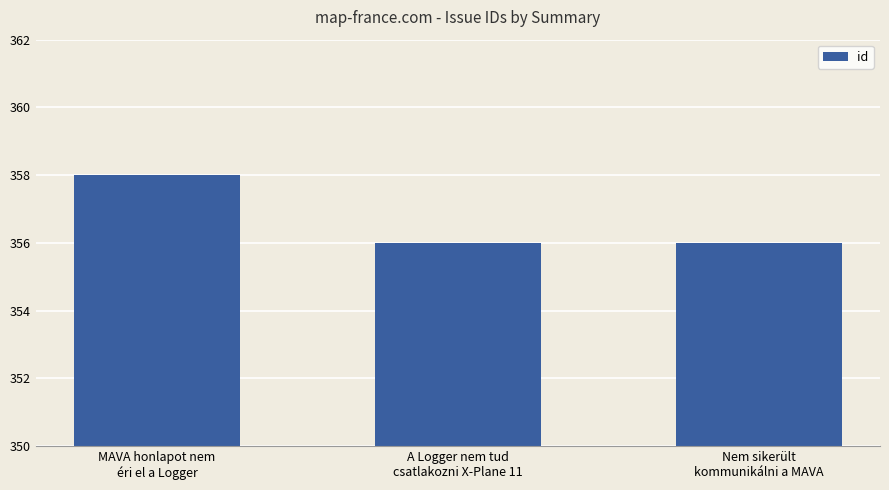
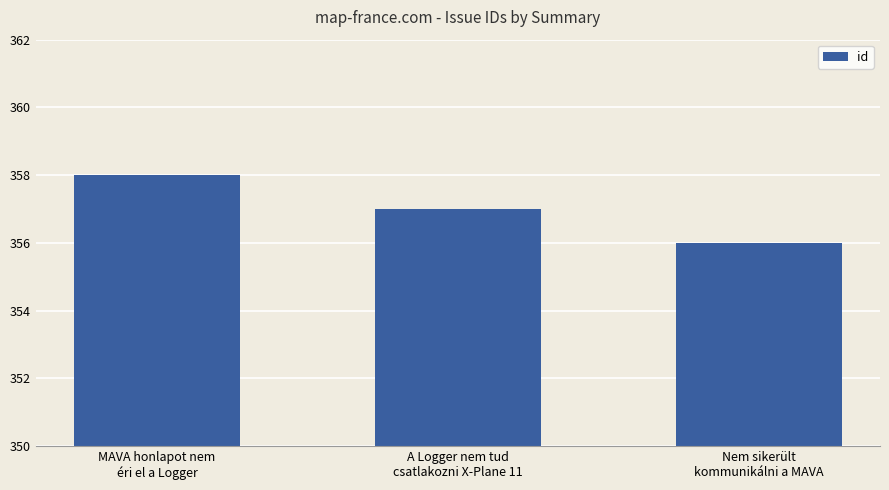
A Logger nem tud csatlakozni X-Plane 11: 356 -> 357
